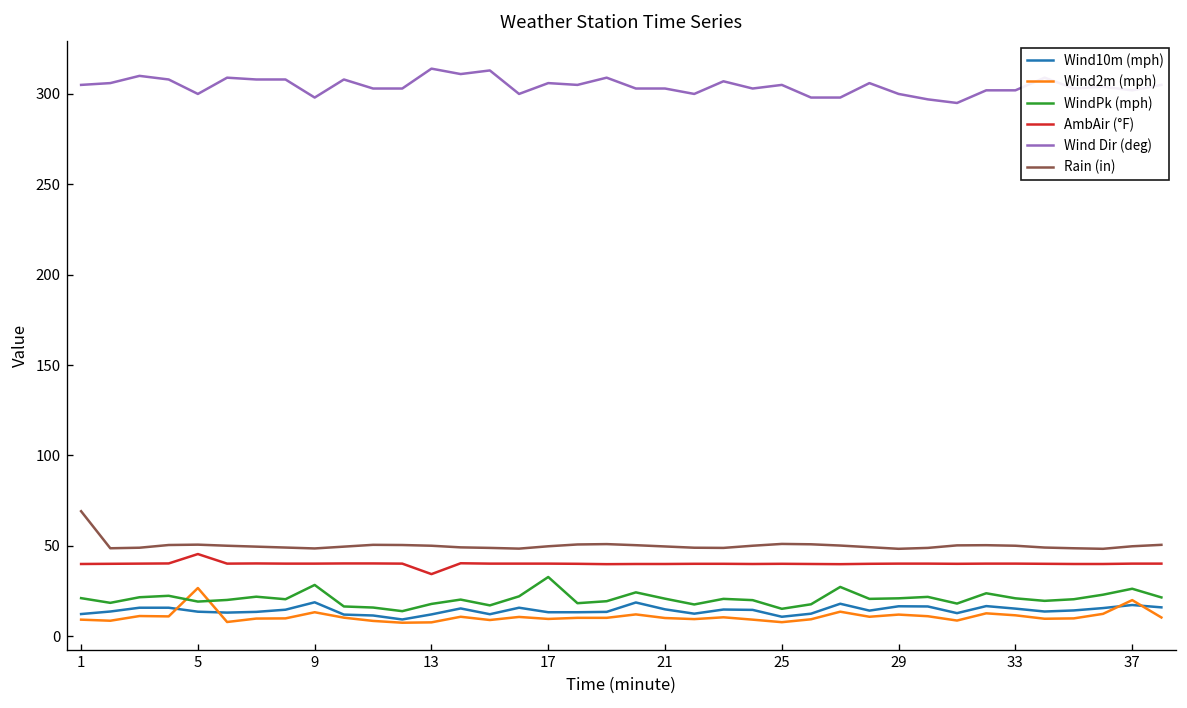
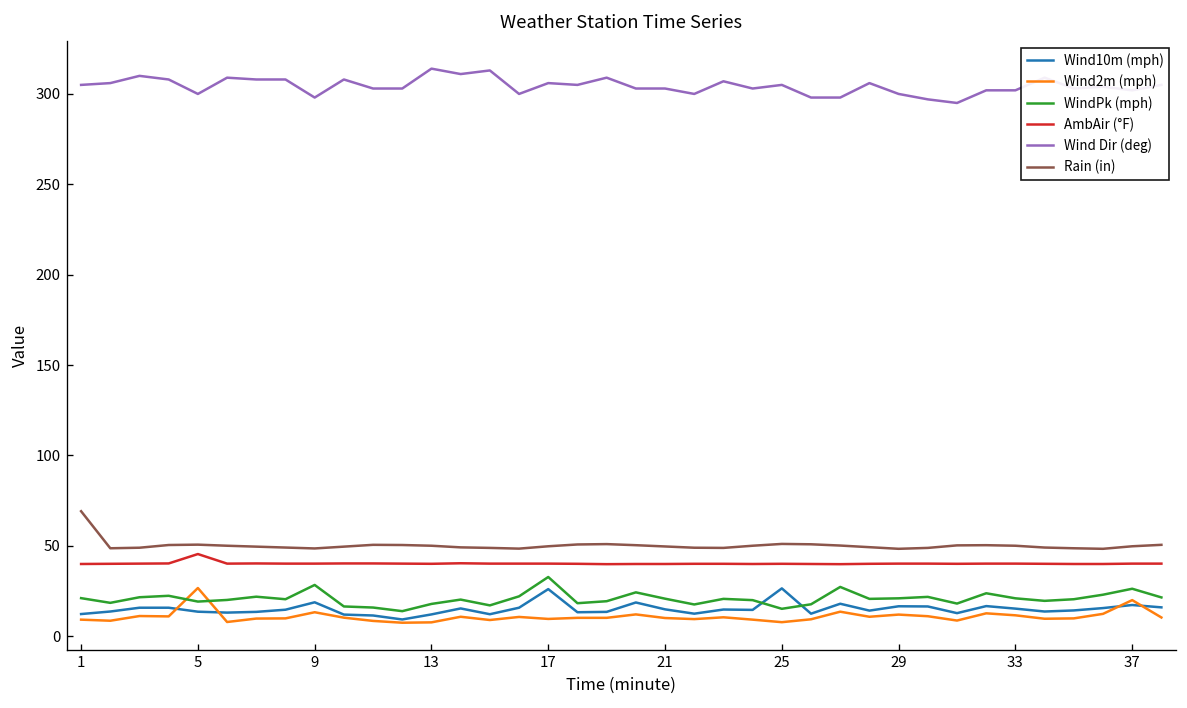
AmbAir (°F), 13: 34 -> 40
Wind10m (mph), 17: 13 -> 26
Wind10m (mph), 25: 11 -> 26
